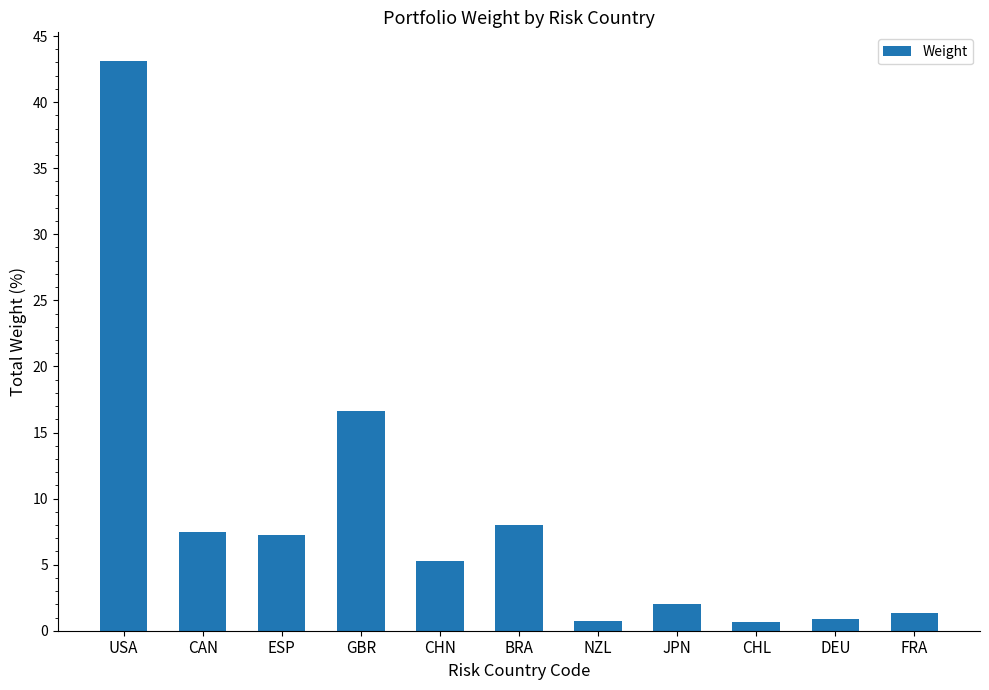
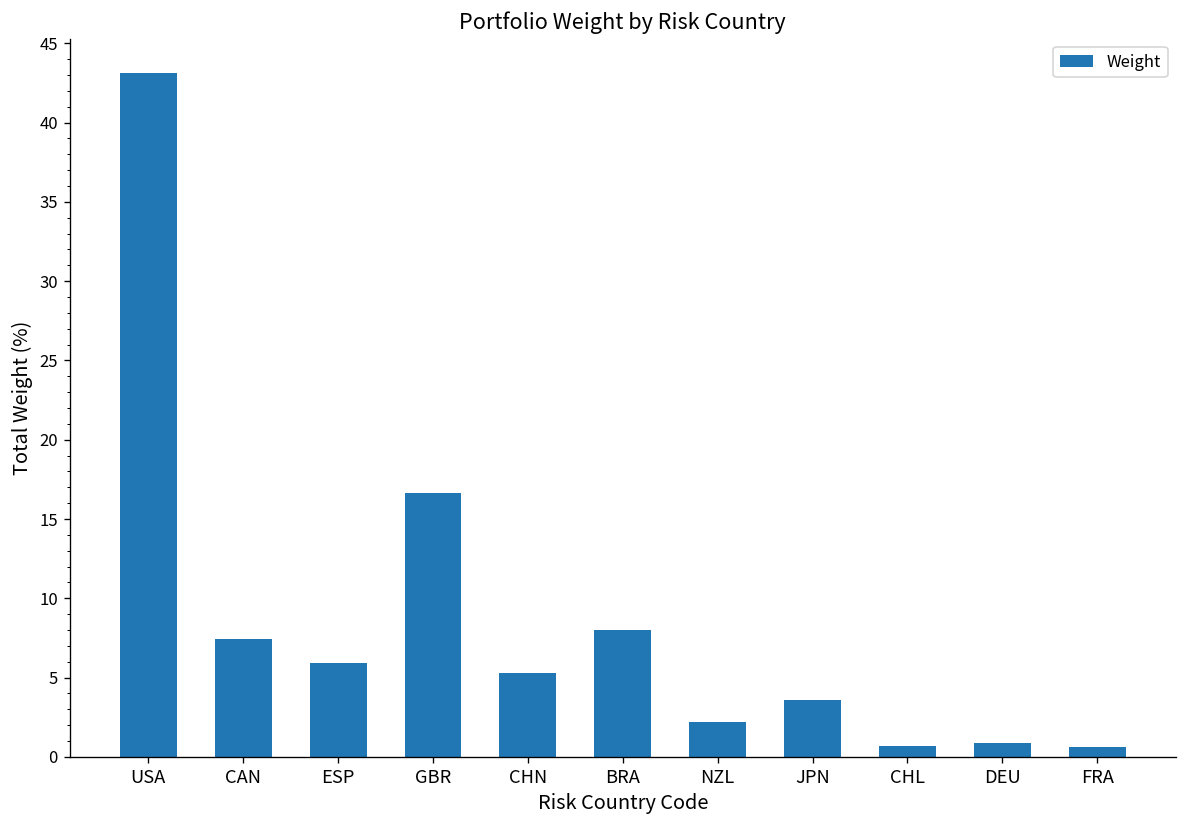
ESP: 7.2 -> 5.9
NZL: 0.7 -> 2.2
JPN: 2.0 -> 3.6
FRA: 1.3 -> 0.6
